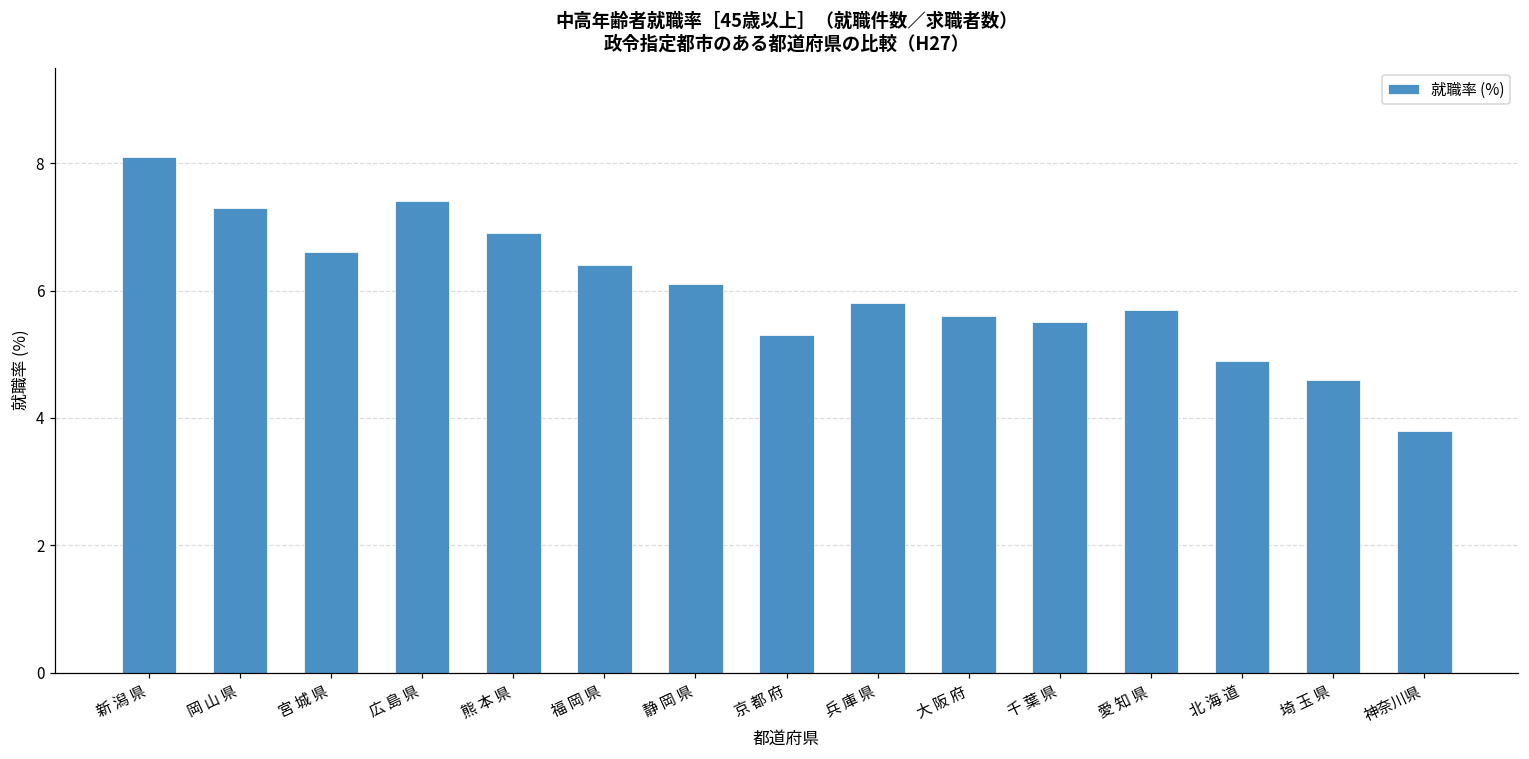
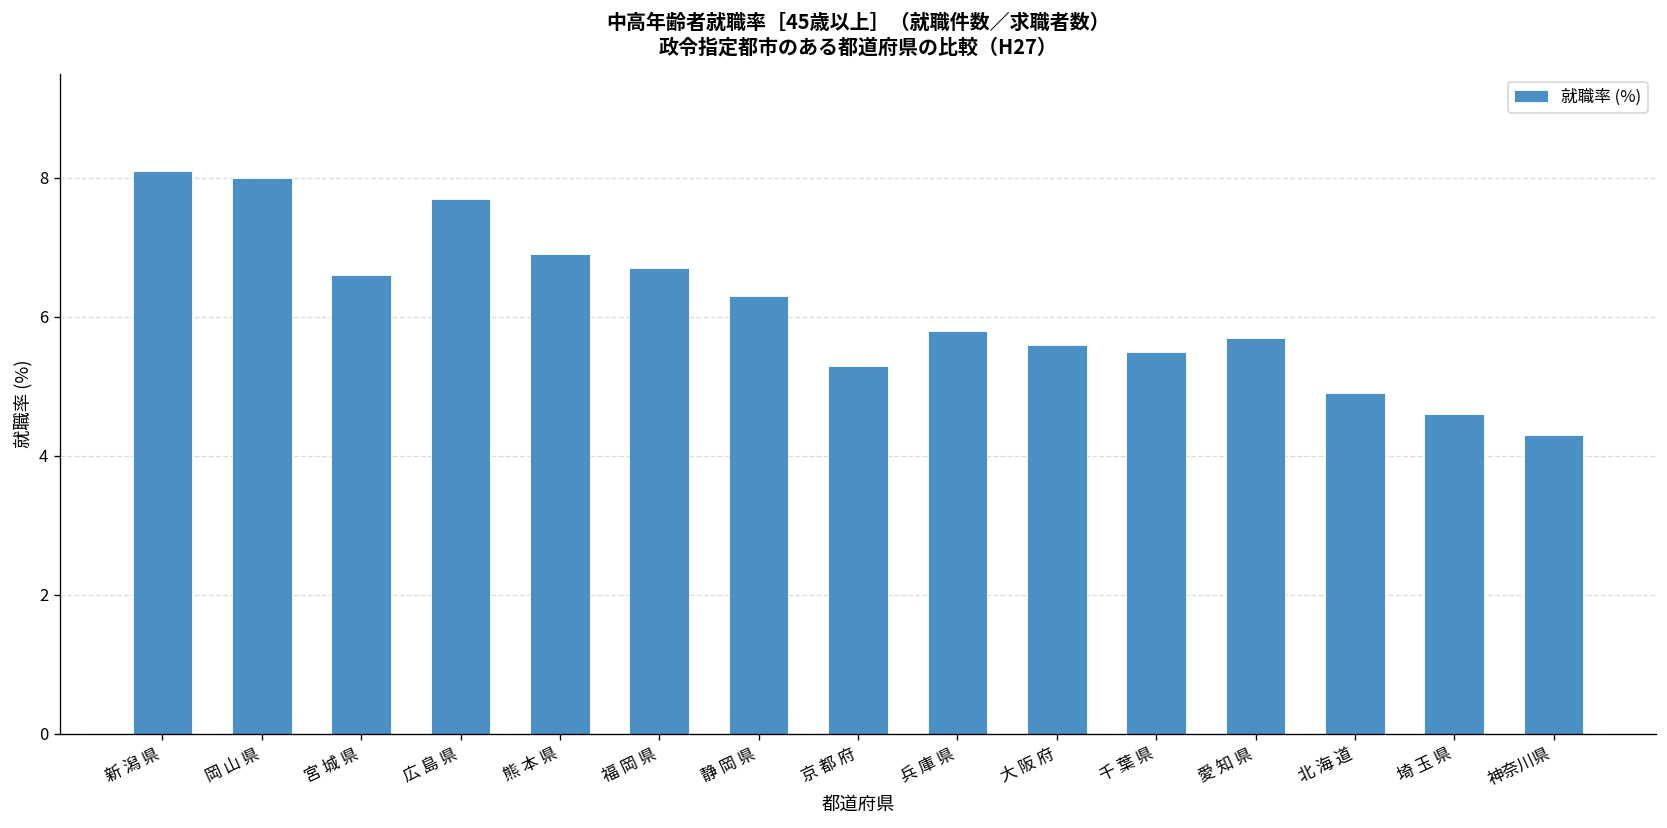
岡 山 県: 7.3 -> 8.0
広 島 県: 7.4 -> 7.7
福 岡 県: 6.4 -> 6.7
静 岡 県: 6.1 -> 6.3
神奈川県: 3.8 -> 4.3
